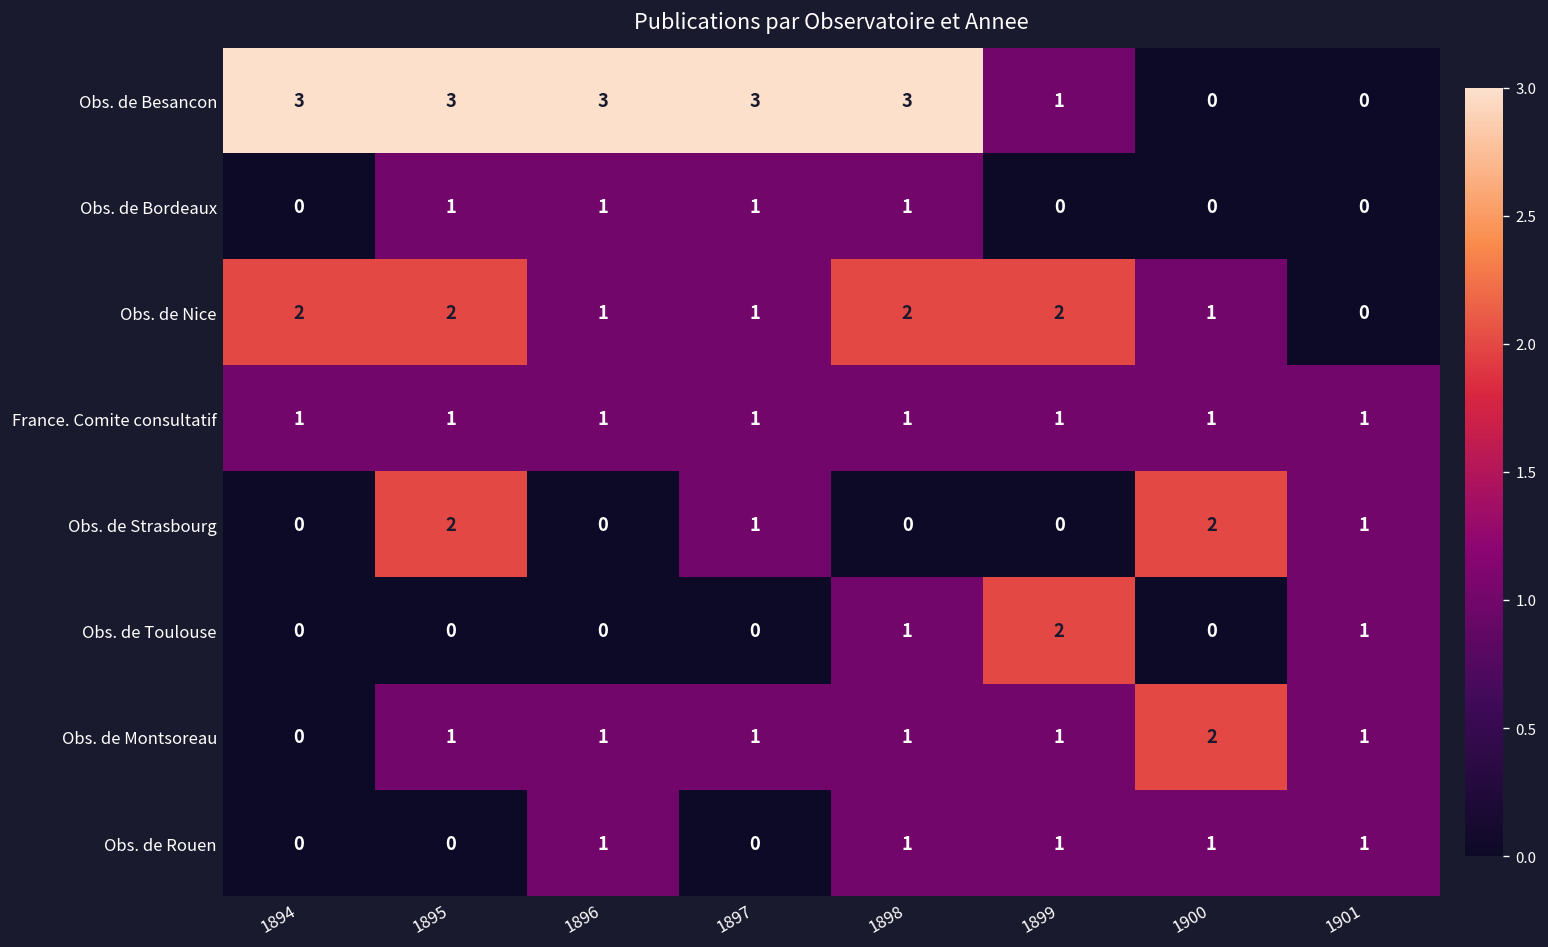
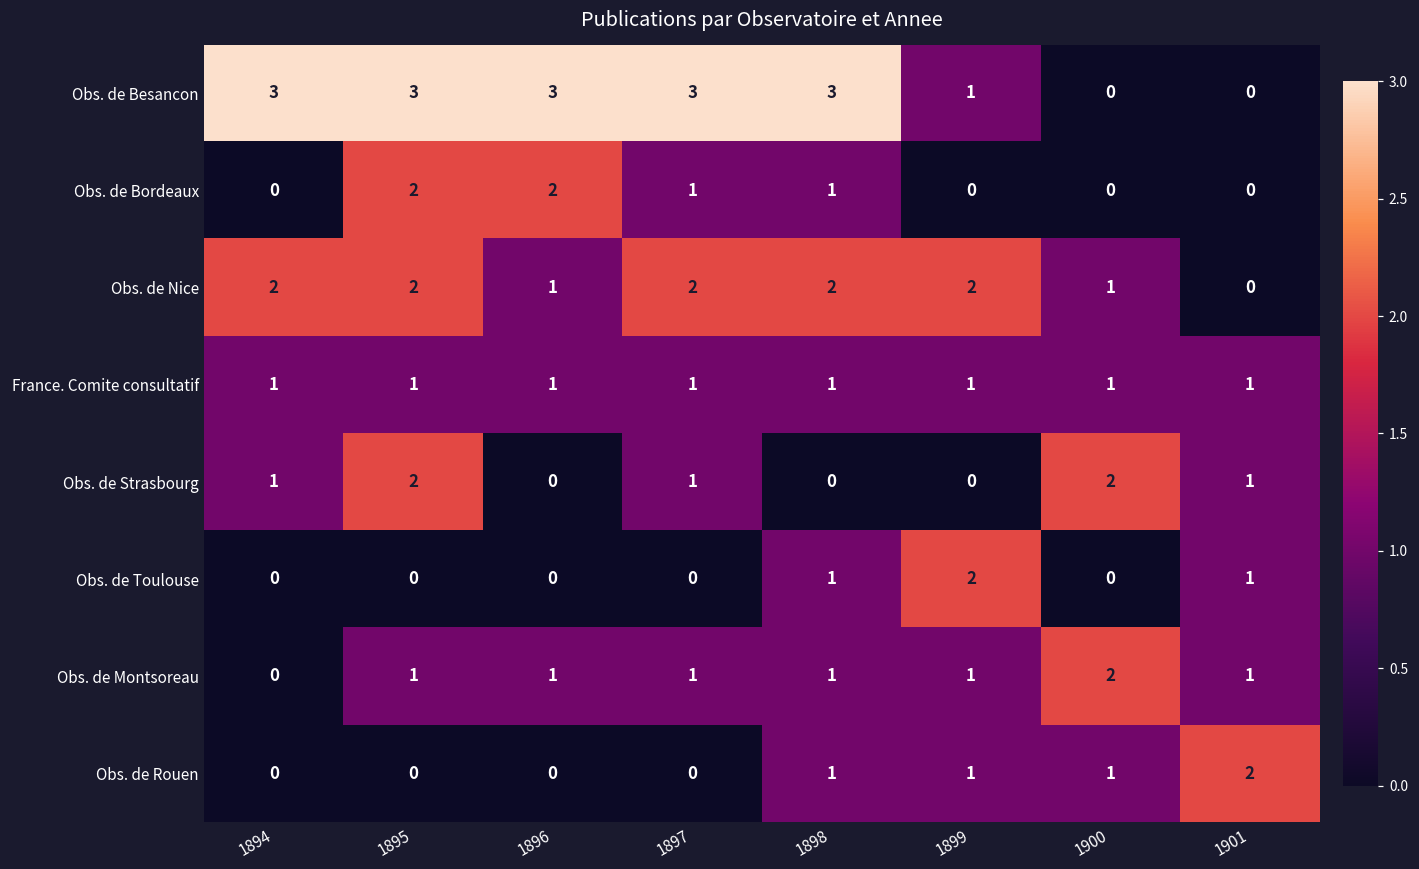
Obs. de Bordeaux, 1895: 1 -> 2
Obs. de Bordeaux, 1896: 1 -> 2
Obs. de Nice, 1897: 1 -> 2
Obs. de Strasbourg, 1894: 0 -> 1
Obs. de Rouen, 1896: 1 -> 0
Obs. de Rouen, 1901: 1 -> 2
